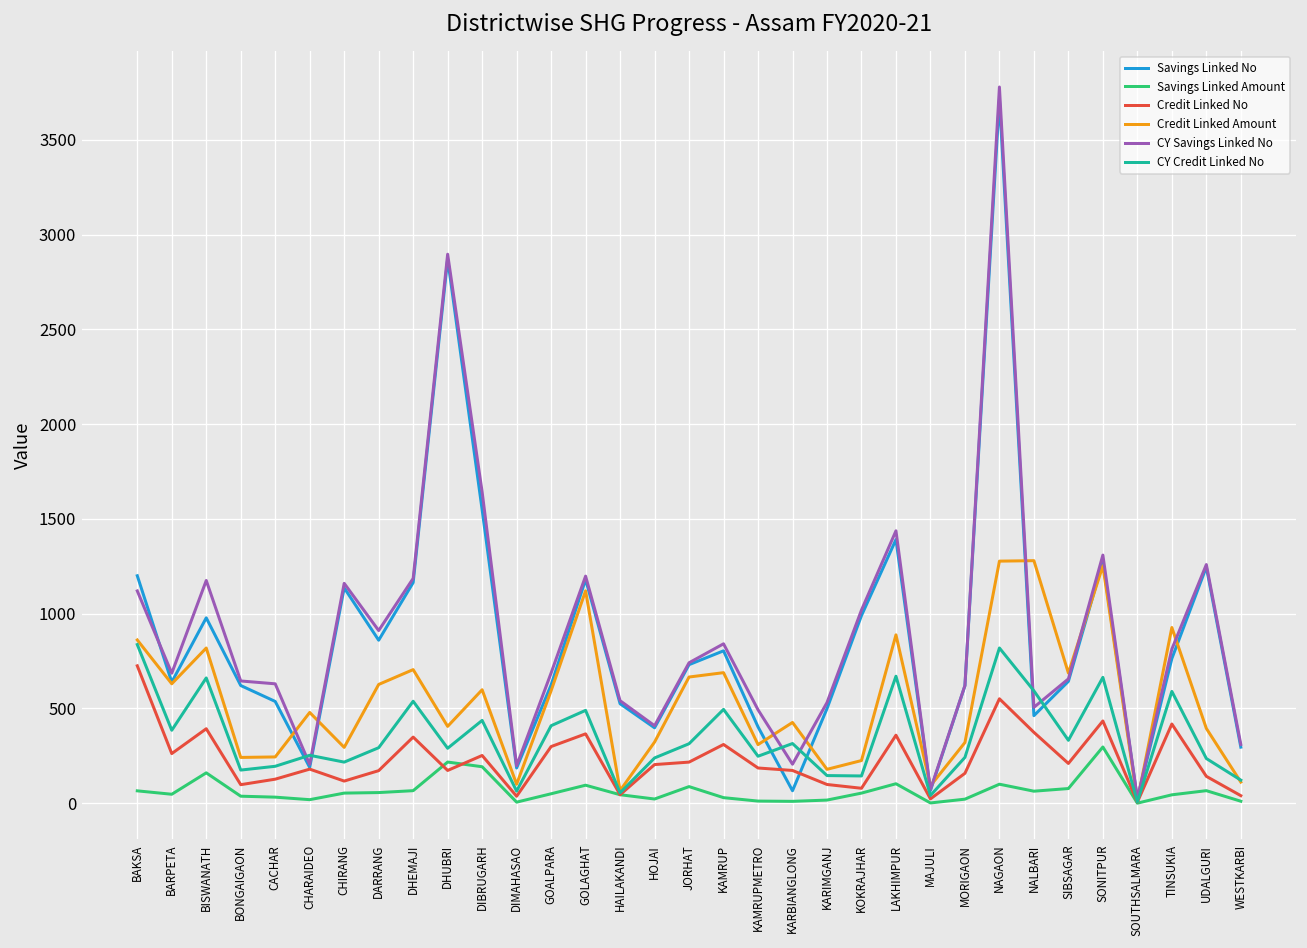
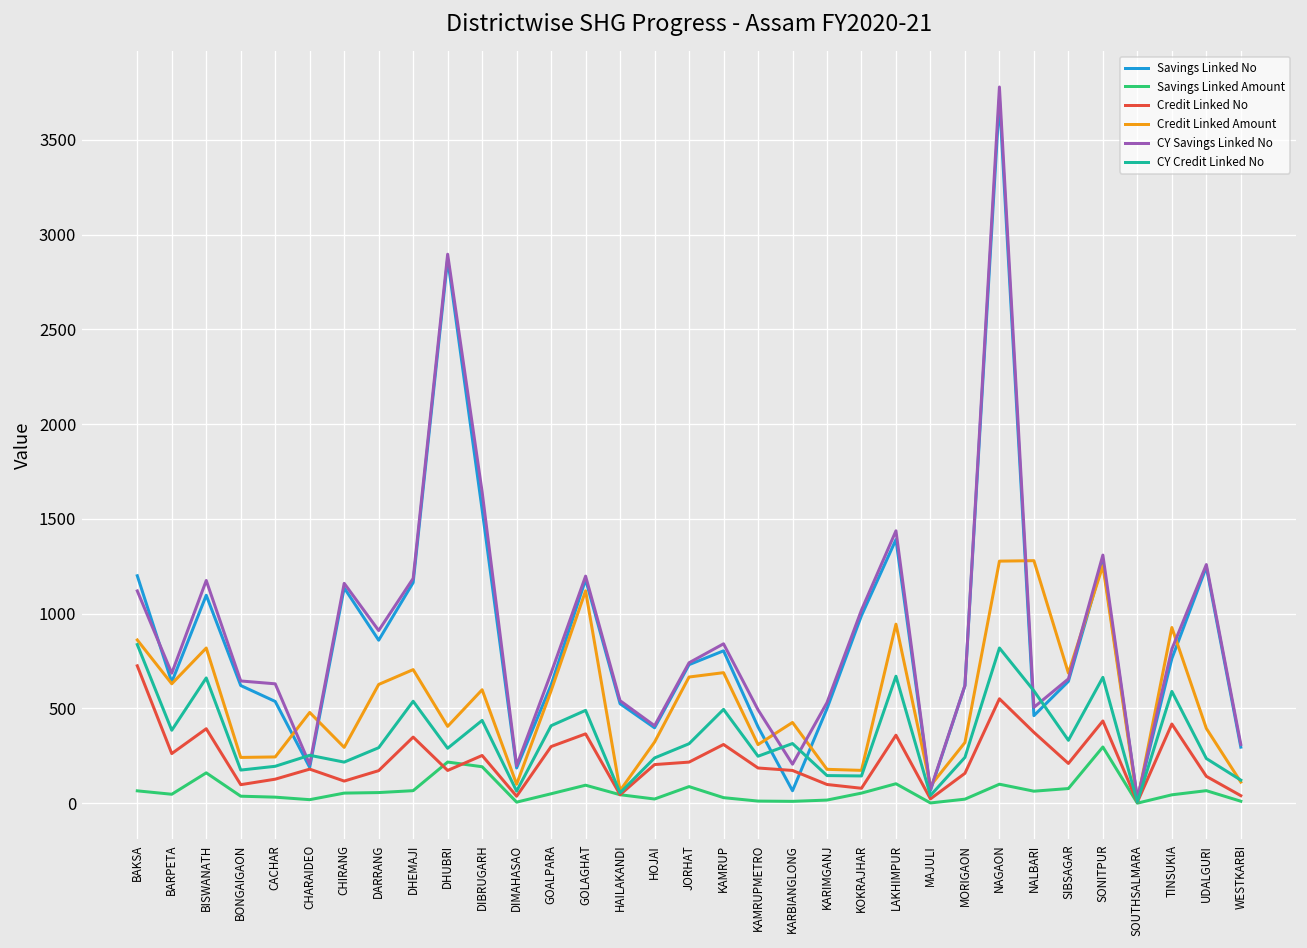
Savings Linked No, BISWANATH: 980 -> 1100
Credit Linked Amount, KOKRAJHAR: 230 -> 170
Credit Linked Amount, LAKHIMPUR: 890 -> 940
